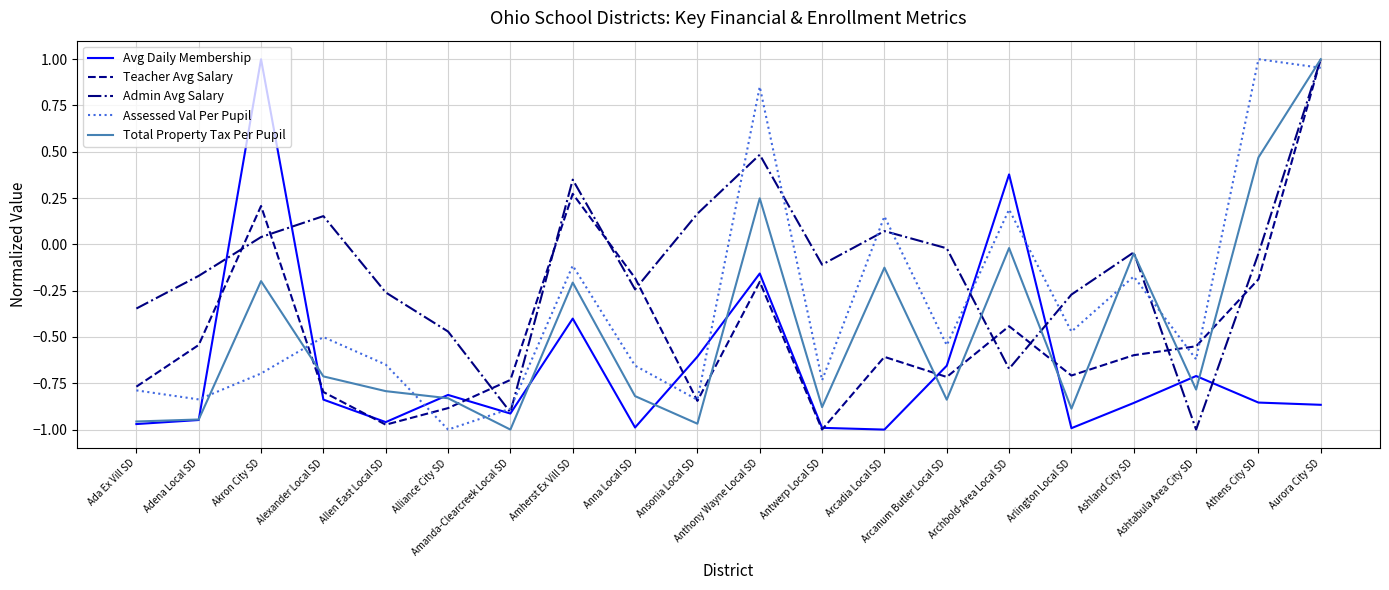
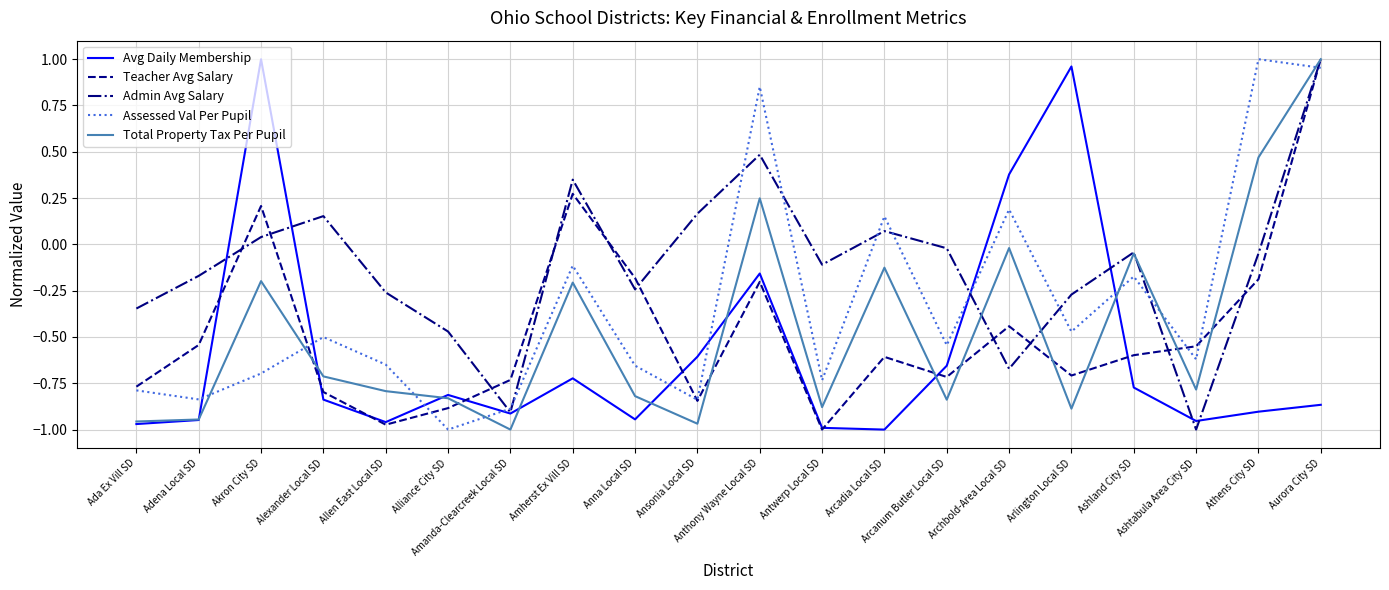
Avg Daily Membership, Amherst Ex Vill SD: -0.40 -> -0.72
Avg Daily Membership, Anna Local SD: -0.99 -> -0.94
Avg Daily Membership, Arlington Local SD: -0.99 -> 0.96
Avg Daily Membership, Ashland City SD: -0.86 -> -0.77
Avg Daily Membership, Ashtabula Area City SD: -0.71 -> -0.95
Avg Daily Membership, Athens City SD: -0.85 -> -0.90
